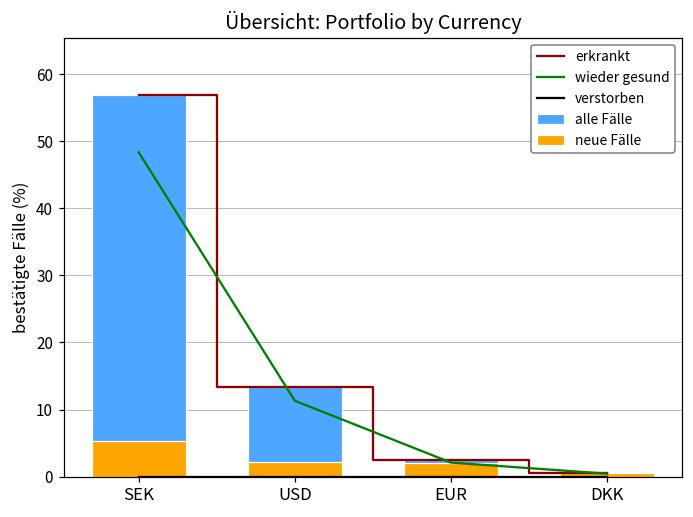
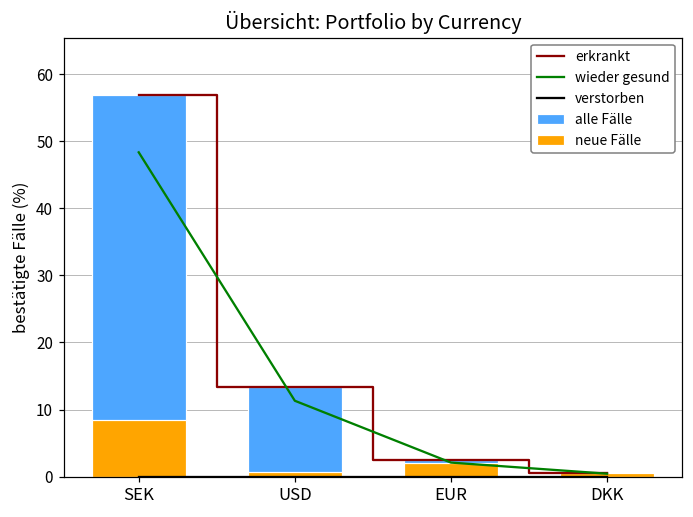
neue Fälle, SEK: 5 -> 8
neue Fälle, USD: 2 -> 1
